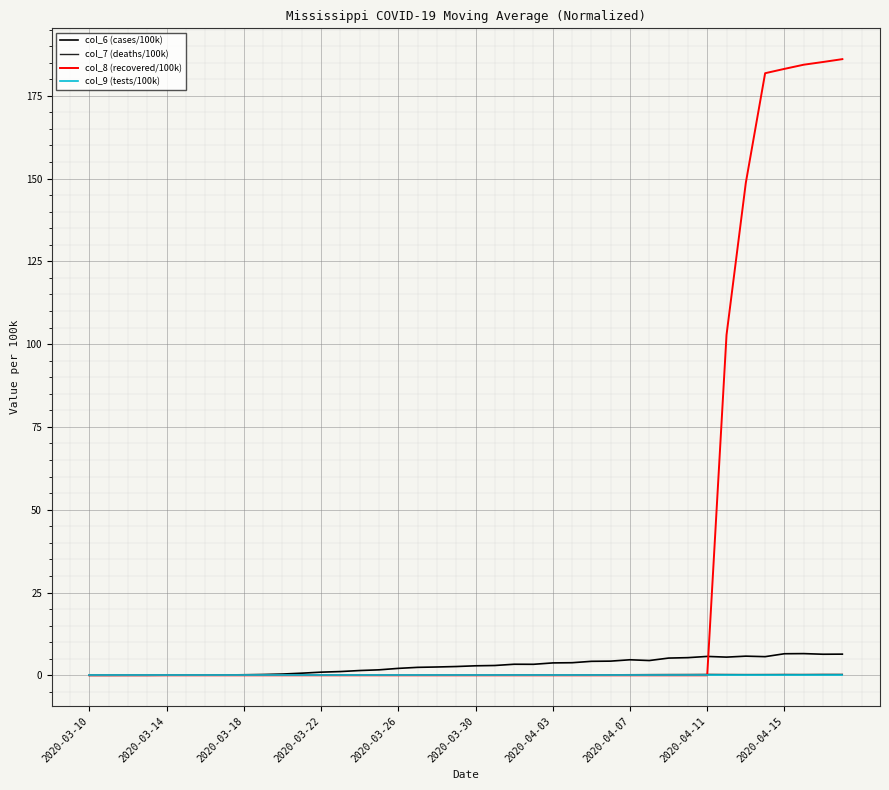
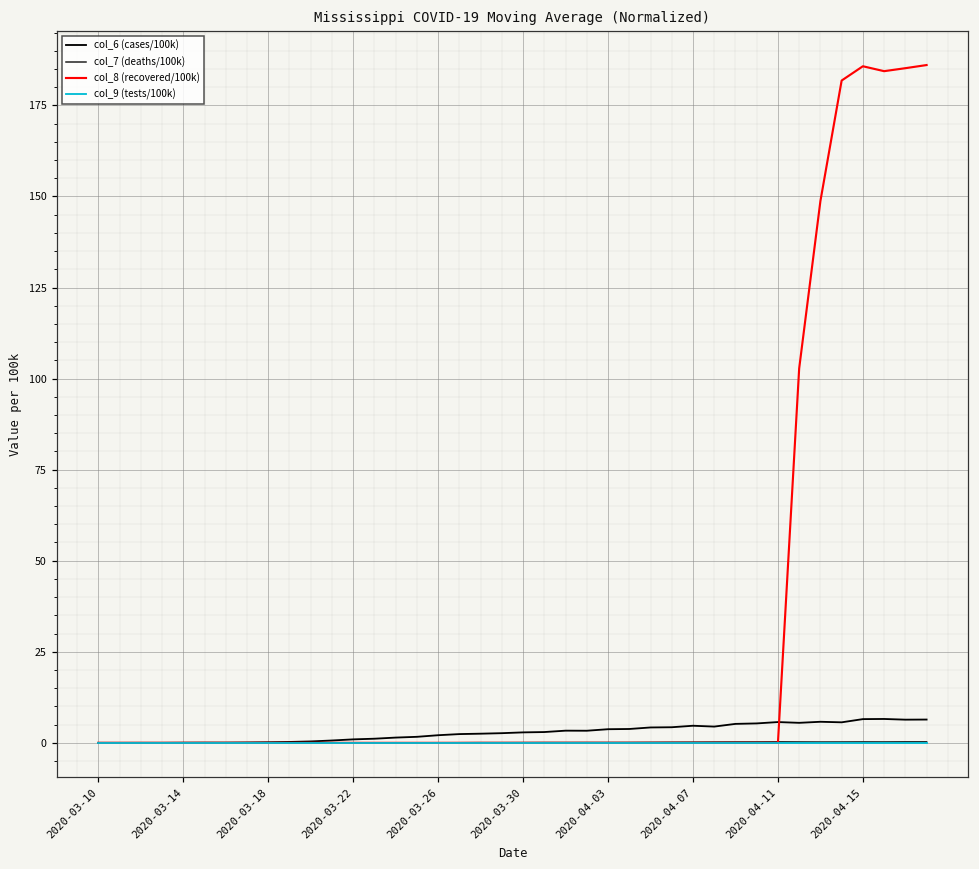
col_8 (recovered/100k), 2020-04-15: 183 -> 186
